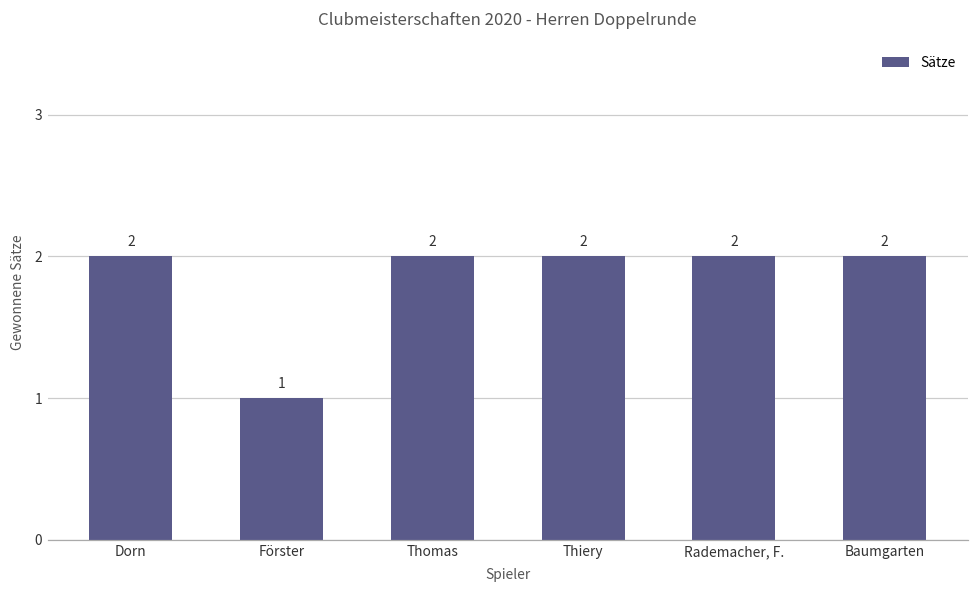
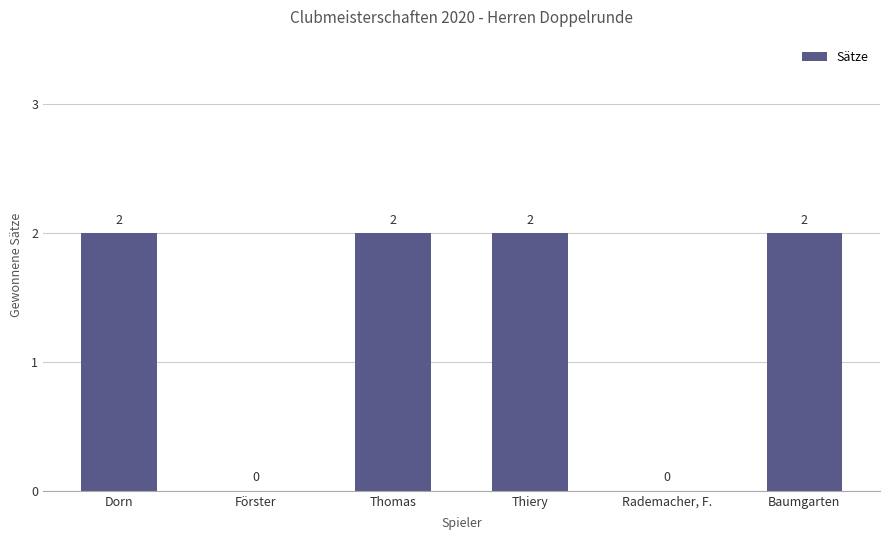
Förster: 1 -> 0
Rademacher, F.: 2 -> 0
